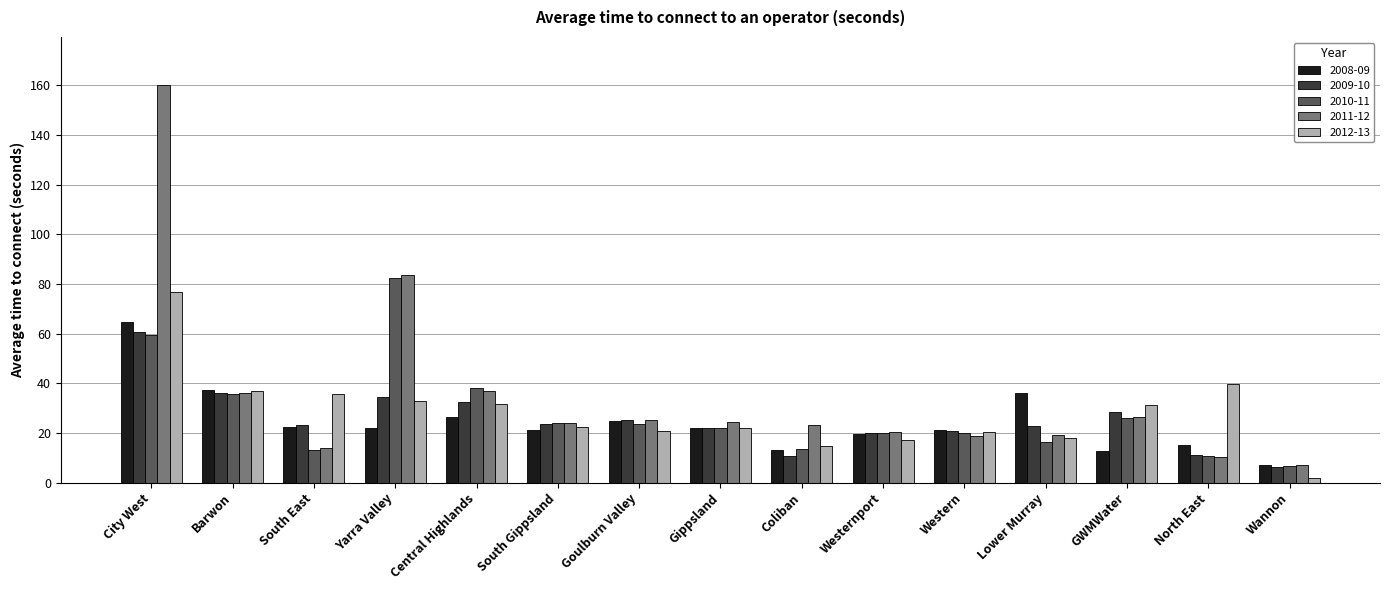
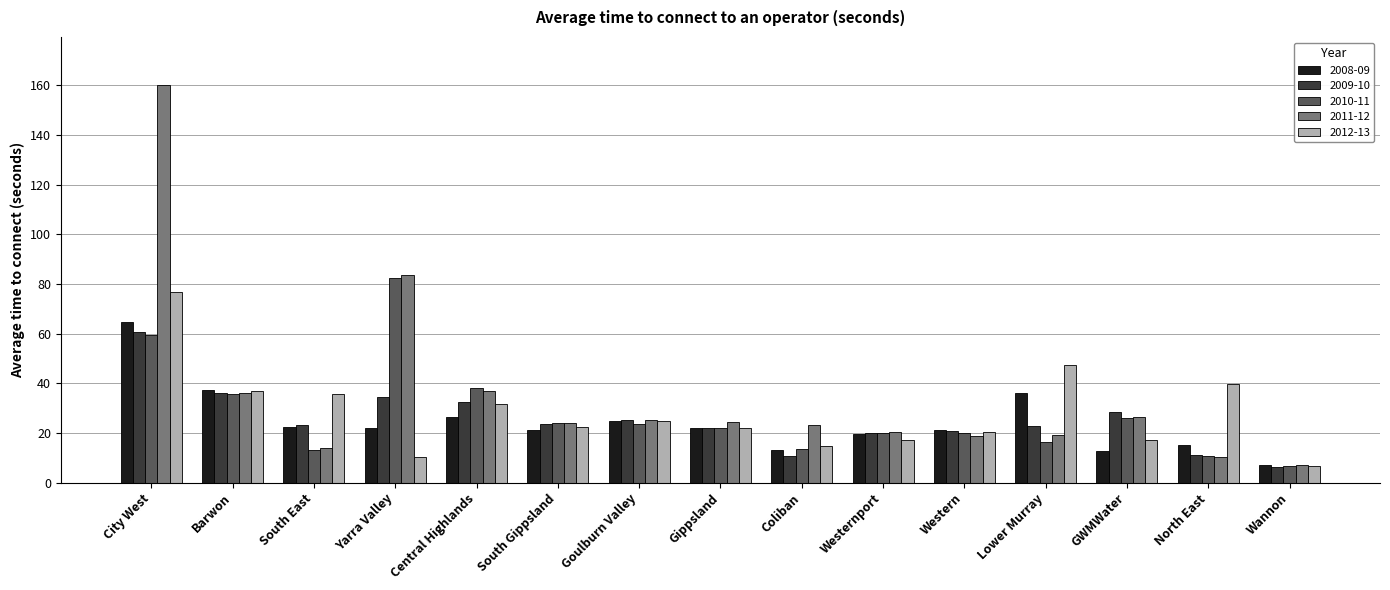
2012-13, Yarra Valley: 33 -> 10
2012-13, Goulburn Valley: 21 -> 25
2012-13, Lower Murray: 18 -> 47
2012-13, GWMWater: 31 -> 17
2012-13, Wannon: 2 -> 7
